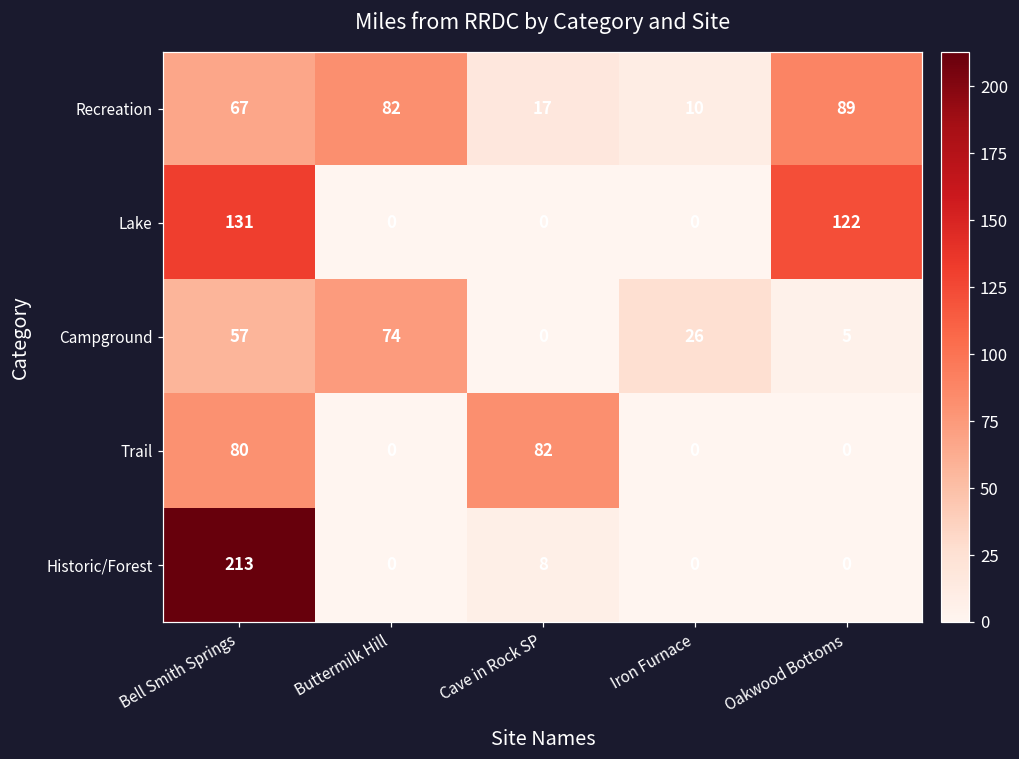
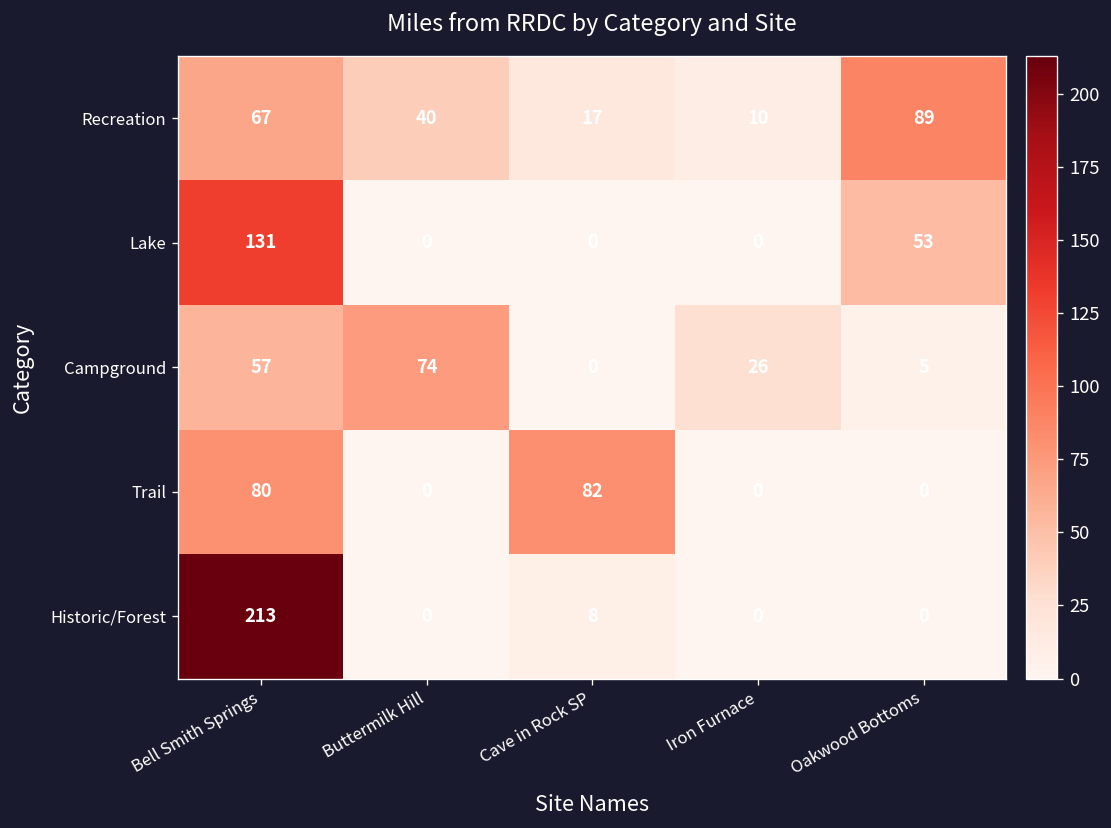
Recreation, Buttermilk Hill: 82 -> 40
Lake, Oakwood Bottoms: 122 -> 53
